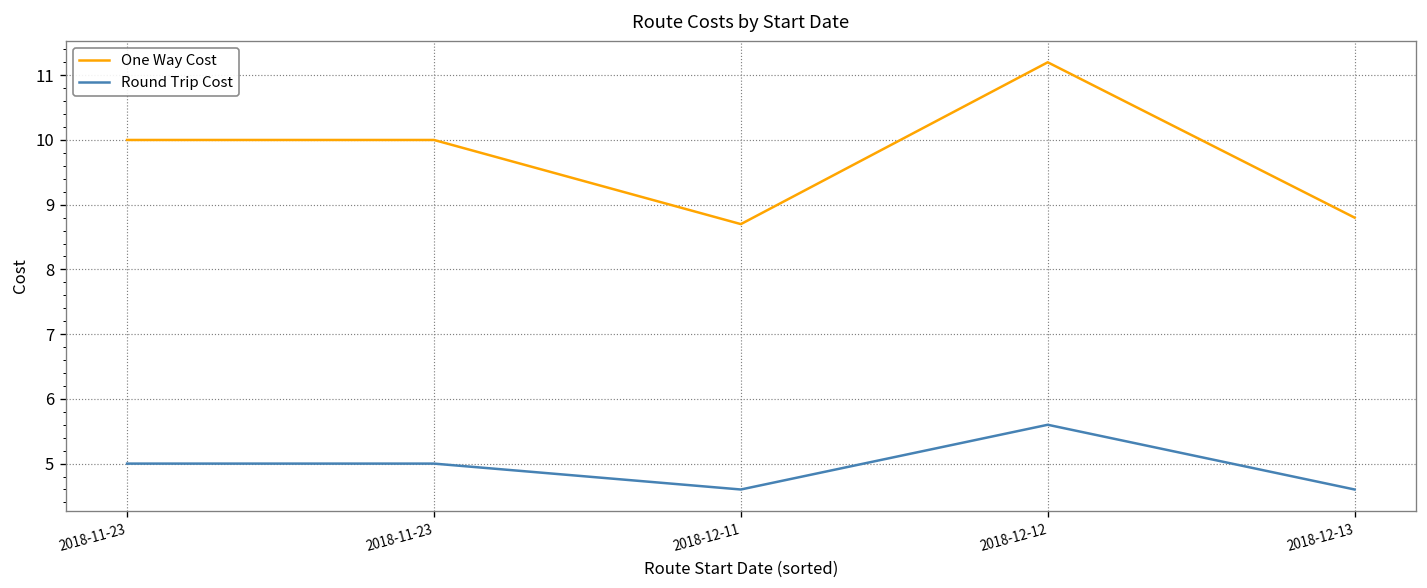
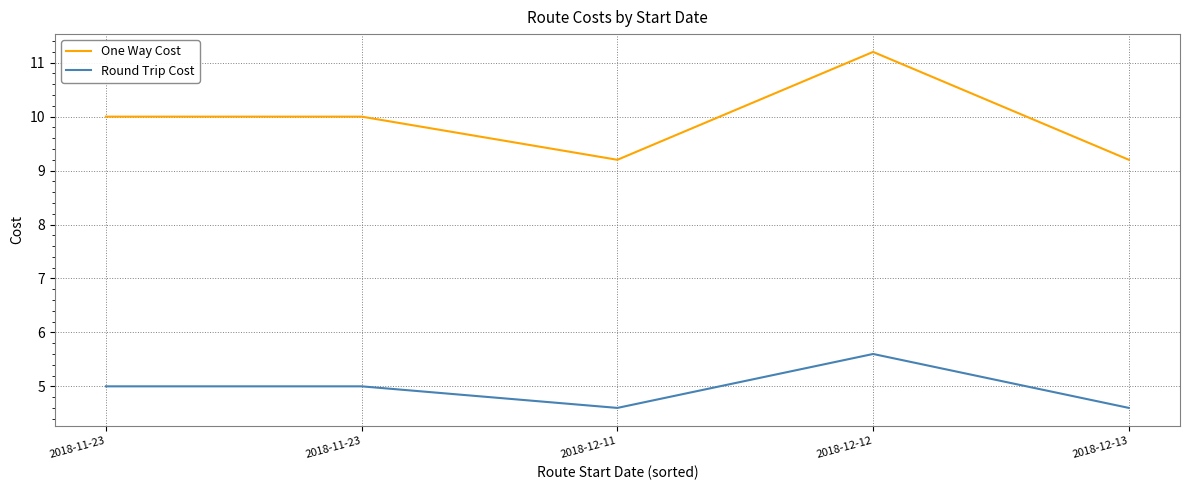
One Way Cost, 2018-12-11: 8.7 -> 9.2
One Way Cost, 2018-12-13: 8.8 -> 9.2
